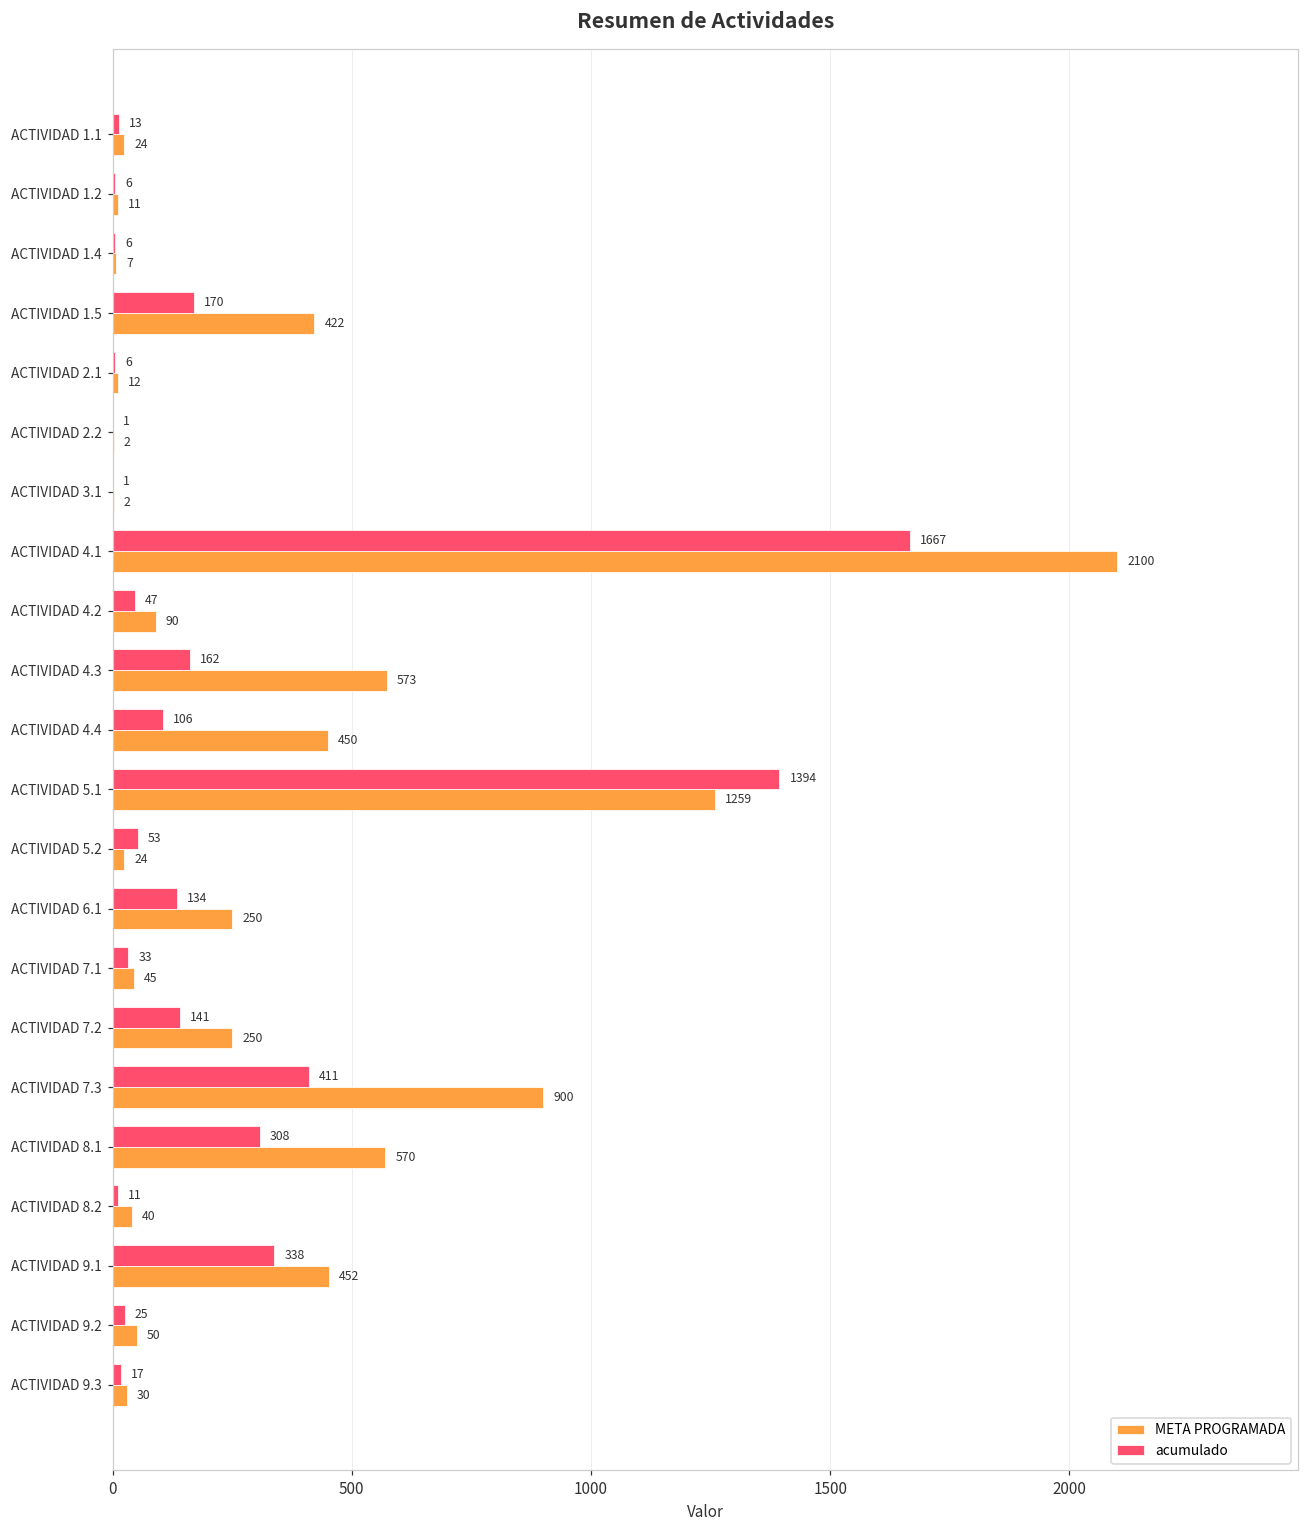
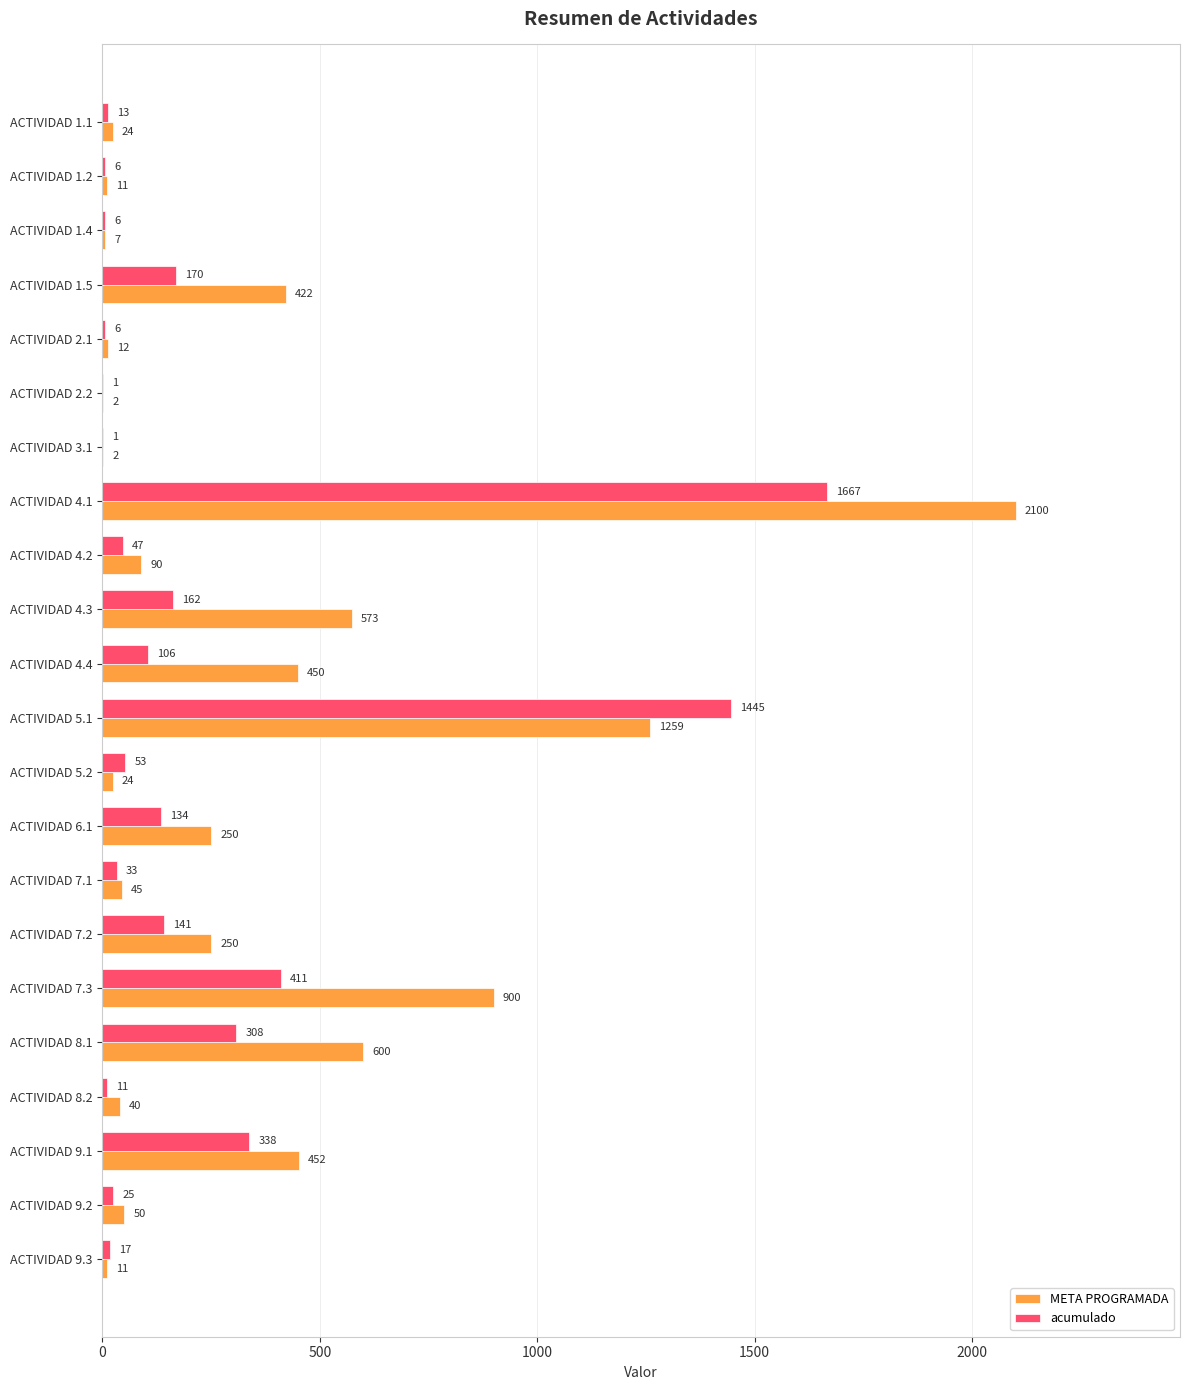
acumulado, ACTIVIDAD 5.1: 1394 -> 1445
META PROGRAMADA, ACTIVIDAD 8.1: 570 -> 600
META PROGRAMADA, ACTIVIDAD 9.3: 30 -> 11
